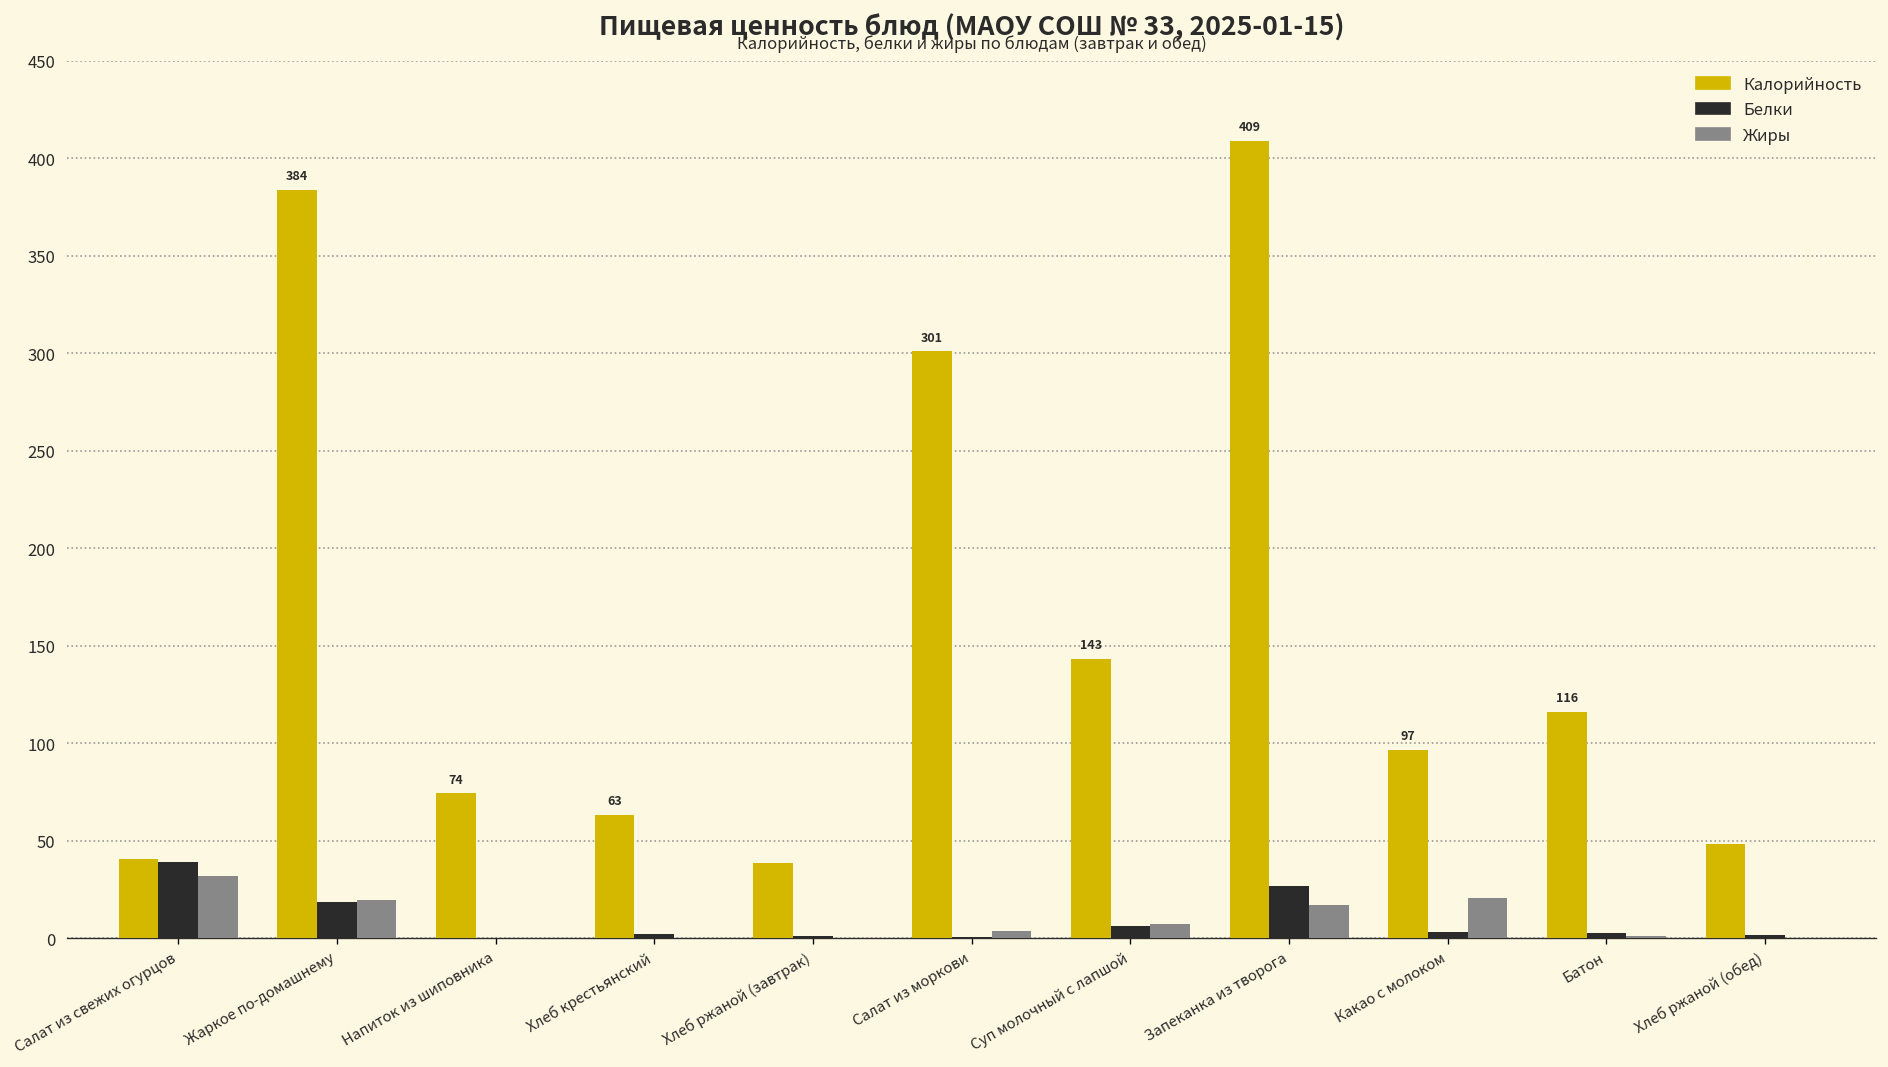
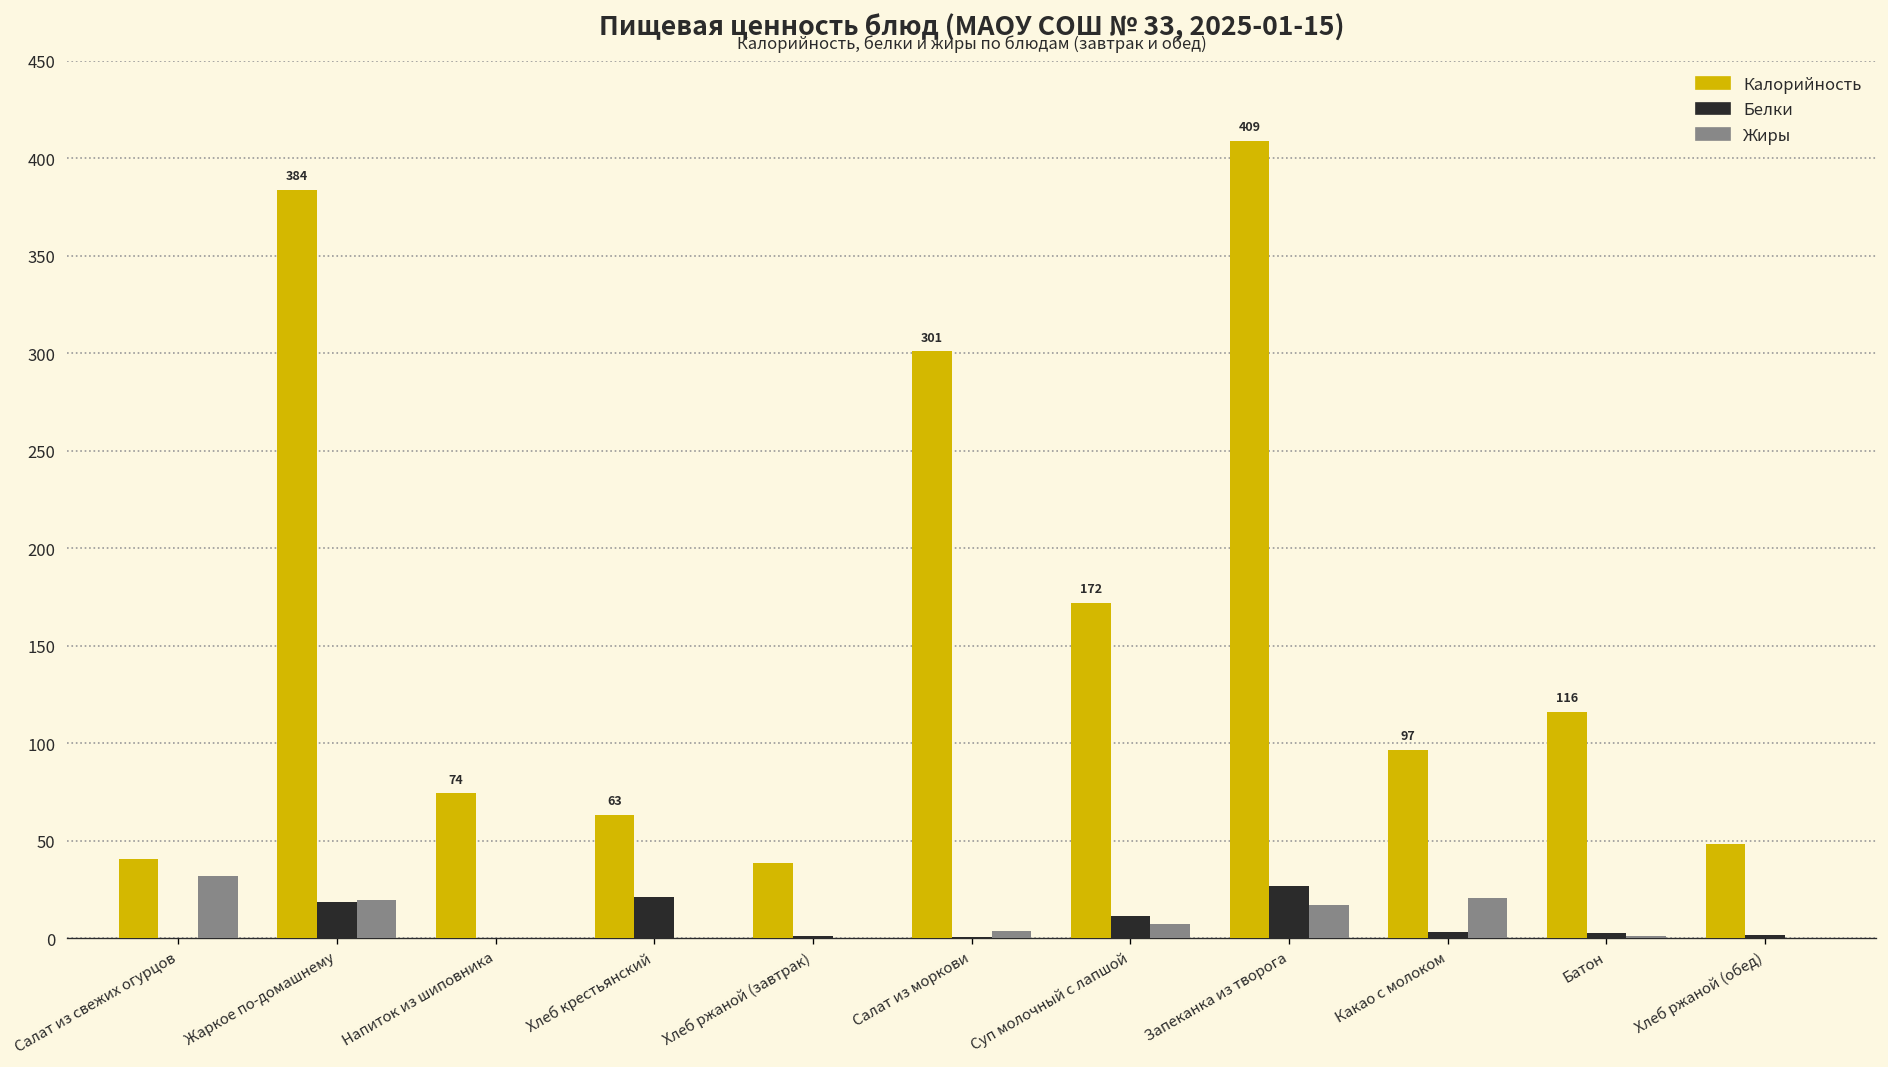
Белки, Салат из свежих огурцов: 39 -> 0
Белки, Хлеб крестьянский: 2 -> 21
Калорийность, Суп молочный с лапшой: 143 -> 172
Белки, Суп молочный с лапшой: 7 -> 12
